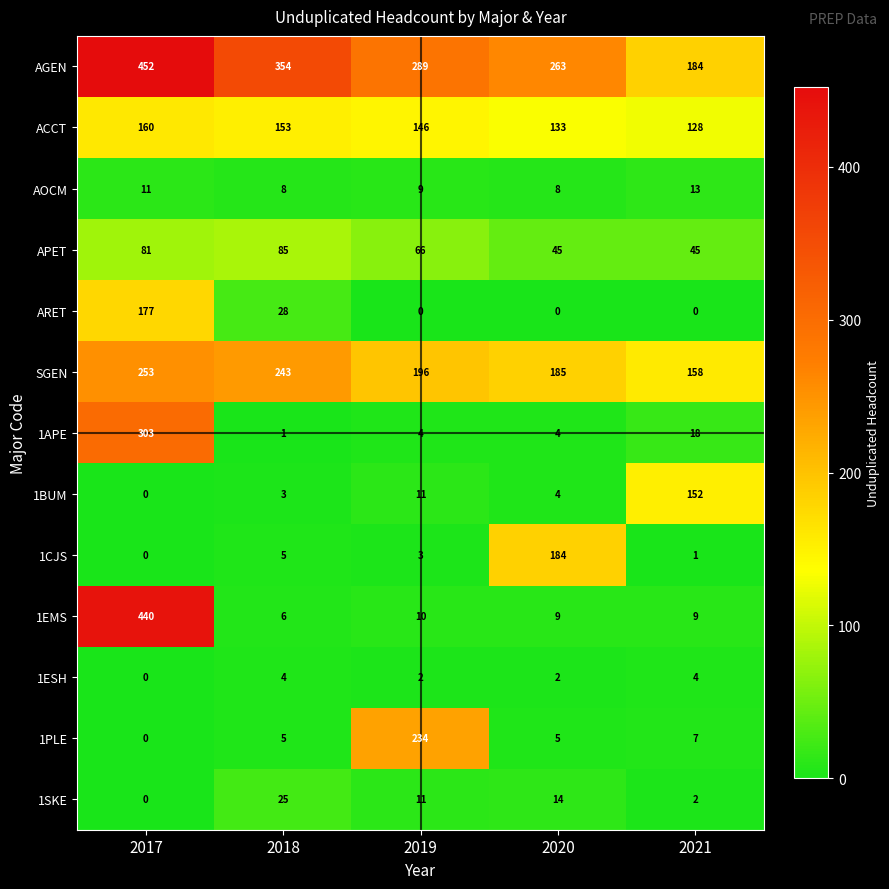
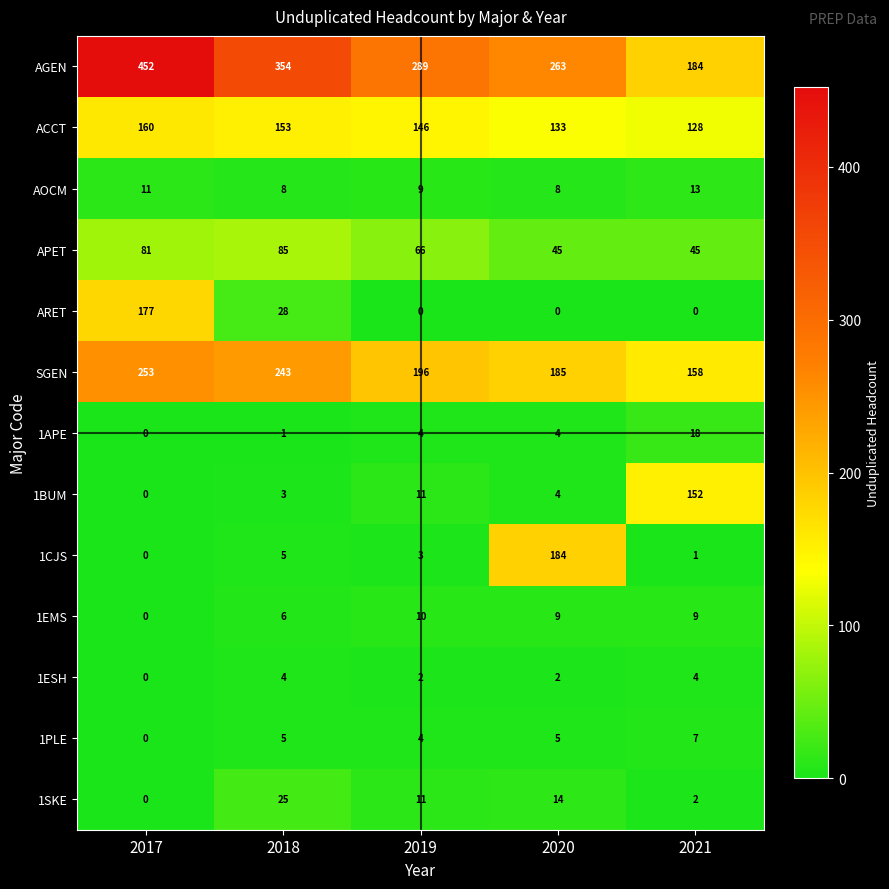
1APE, 2017: 303 -> 0
1EMS, 2017: 440 -> 0
1PLE, 2019: 234 -> 4
